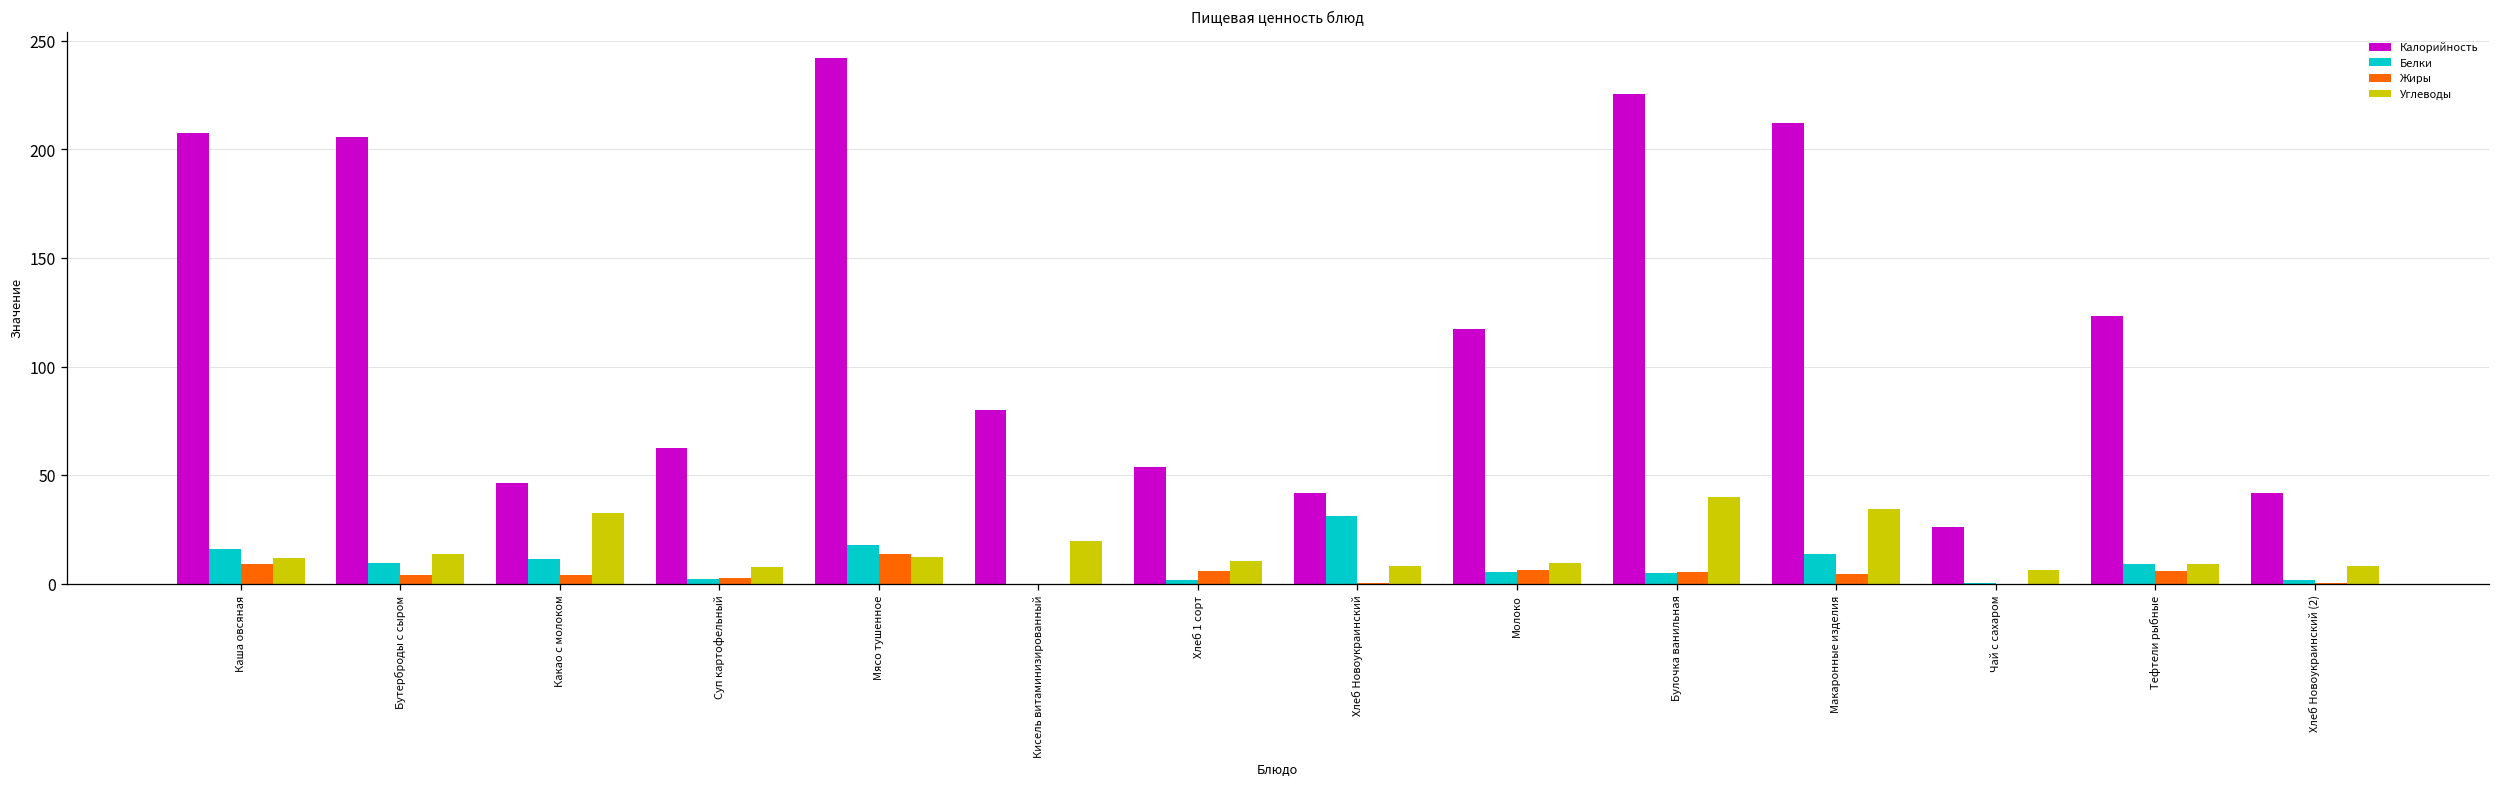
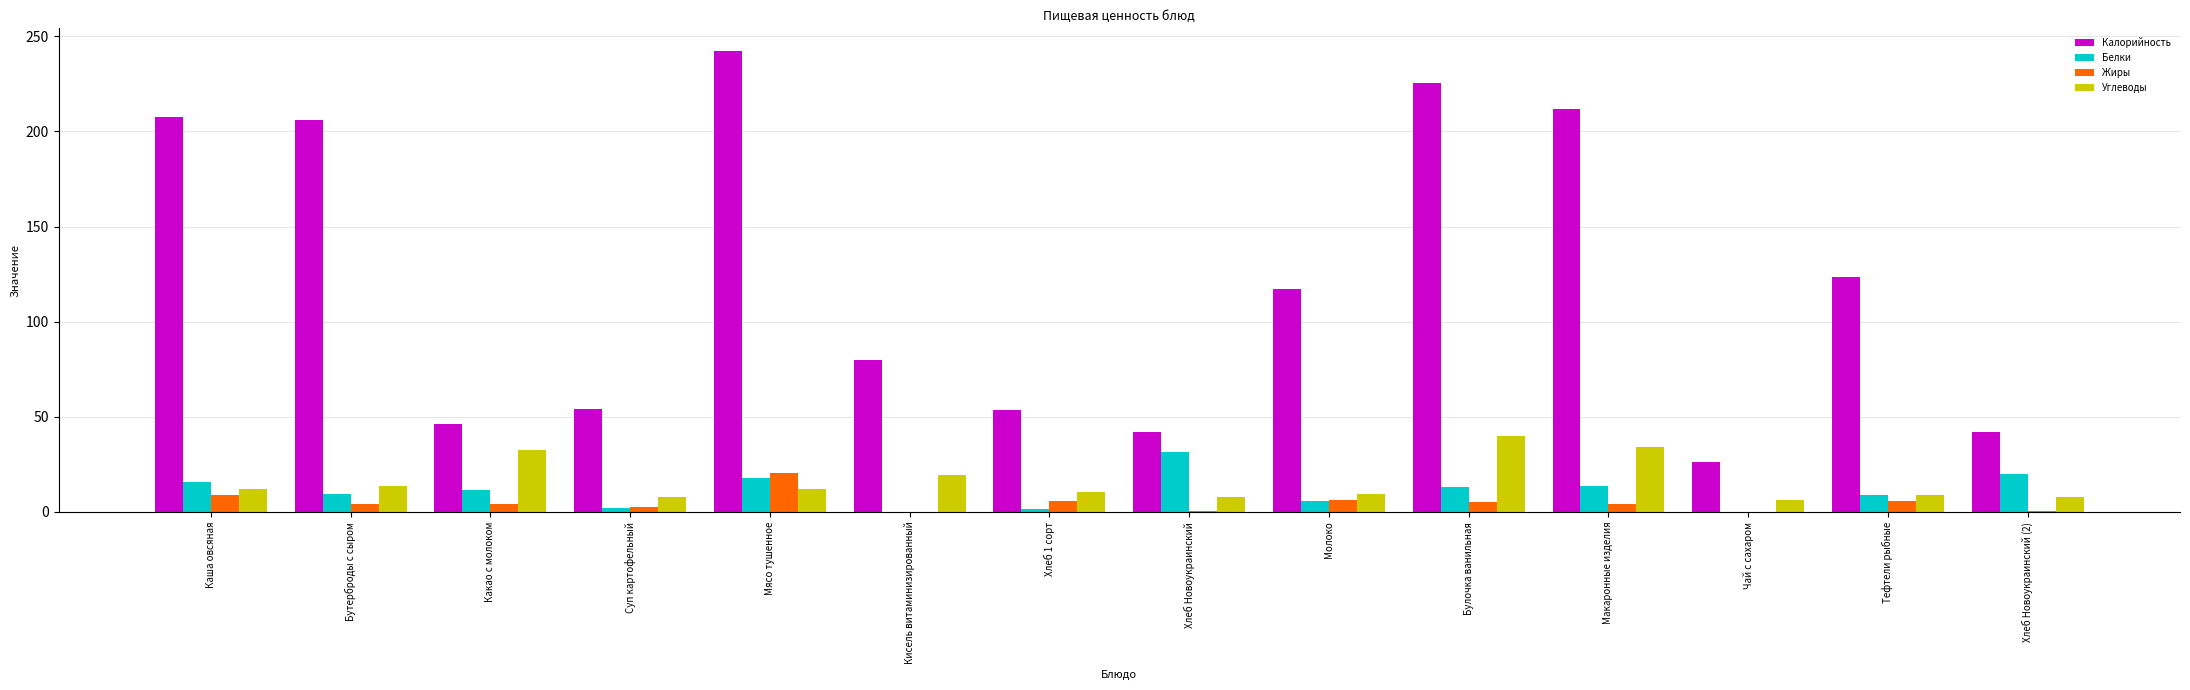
Калорийность, Суп картофельный: 63 -> 54
Жиры, Мясо тушенное: 14 -> 21
Белки, Булочка ванильная: 5 -> 13
Белки, Хлеб Новоукраинский (2): 2 -> 20
